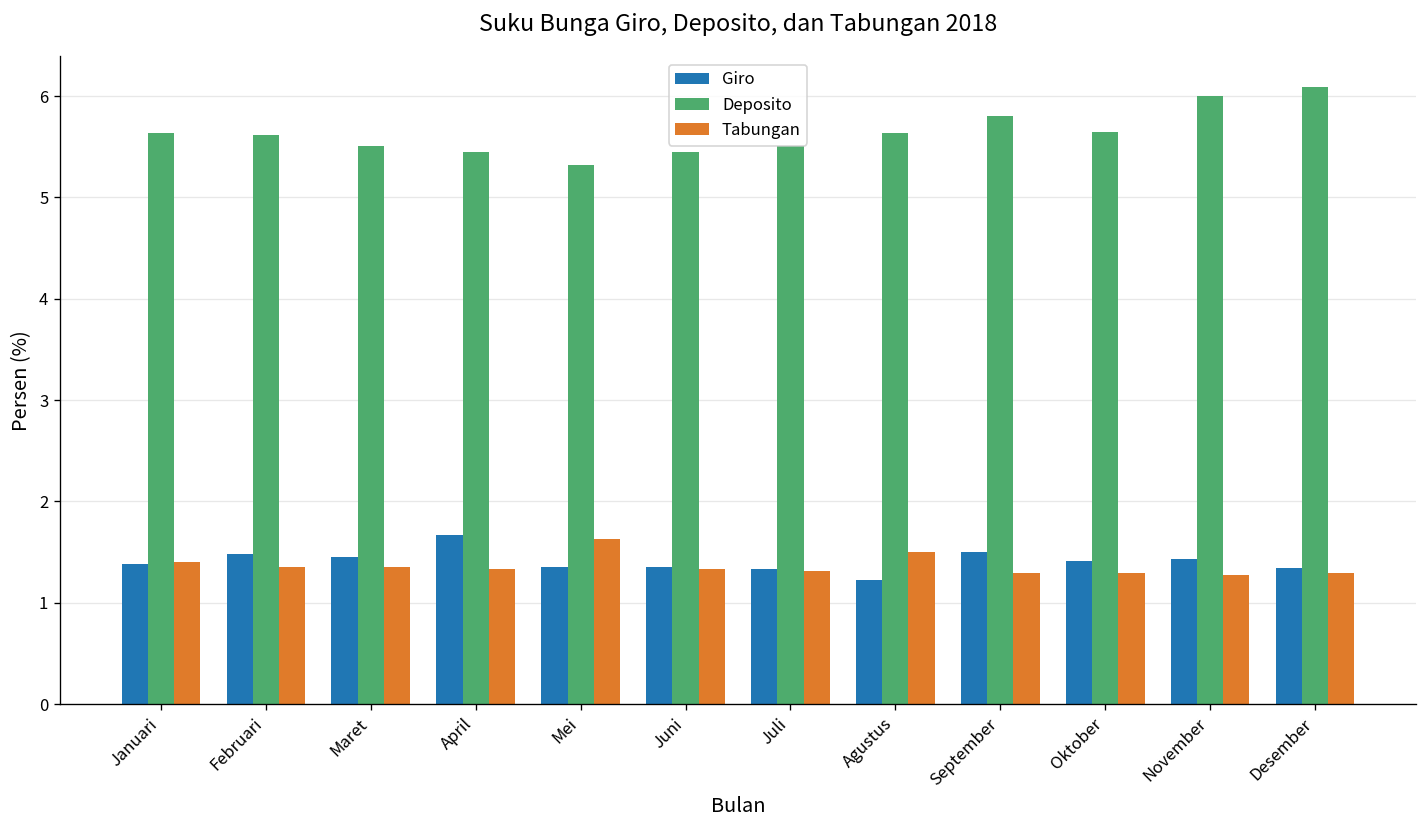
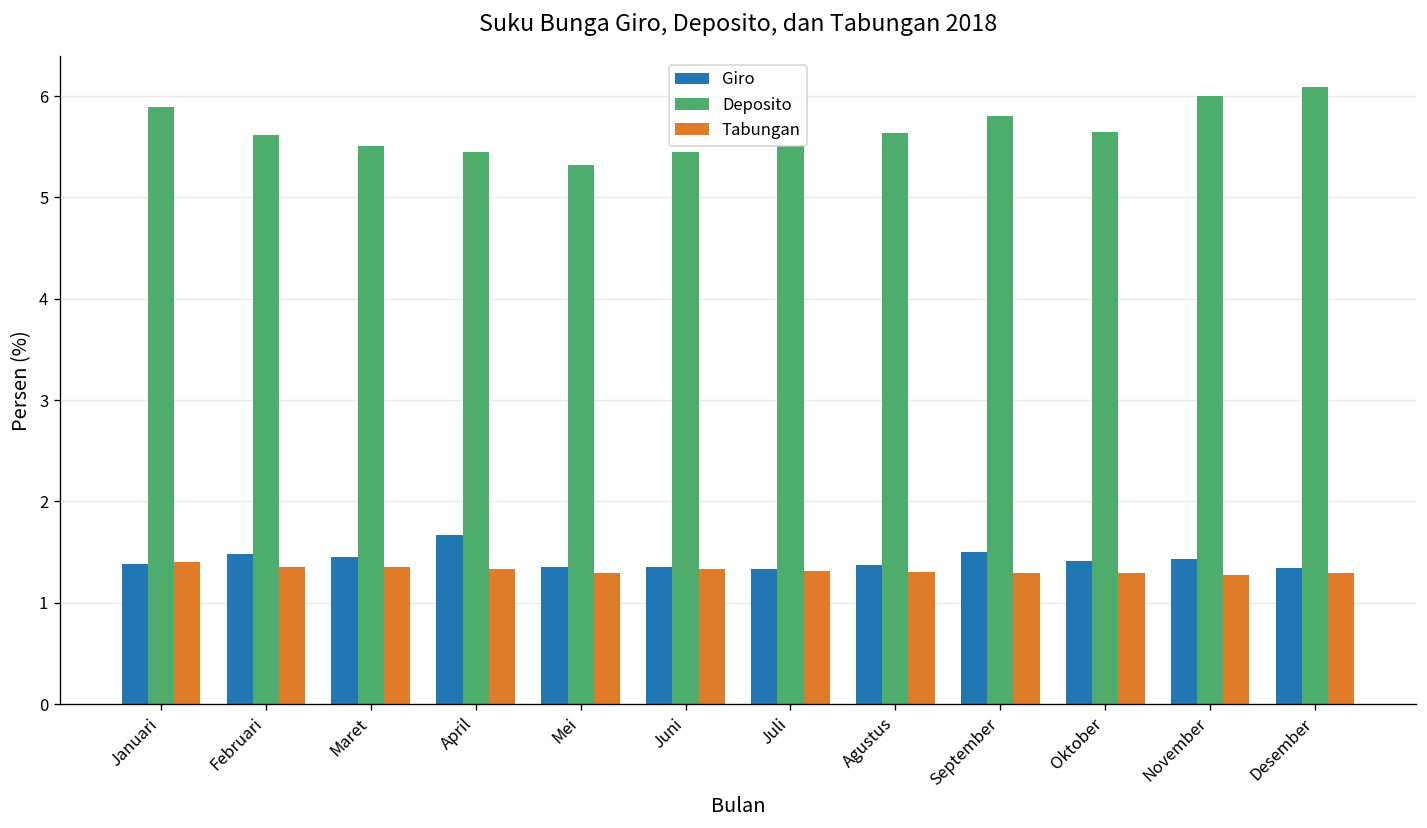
Deposito, Januari: 5.6 -> 5.9
Tabungan, Mei: 1.6 -> 1.3
Giro, Agustus: 1.2 -> 1.4
Tabungan, Agustus: 1.5 -> 1.3
